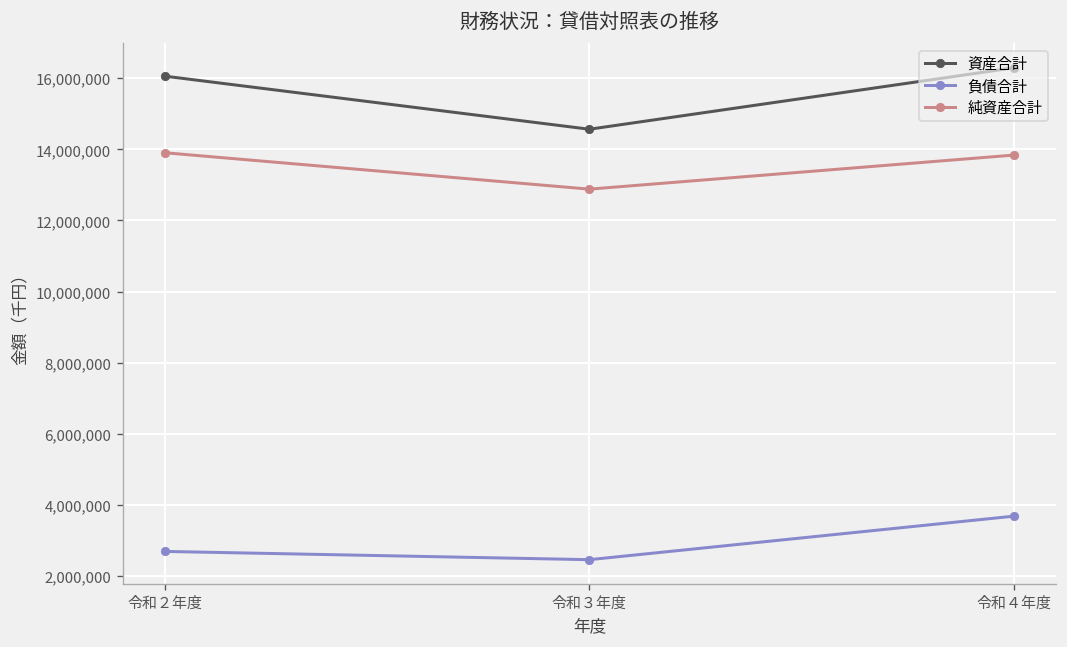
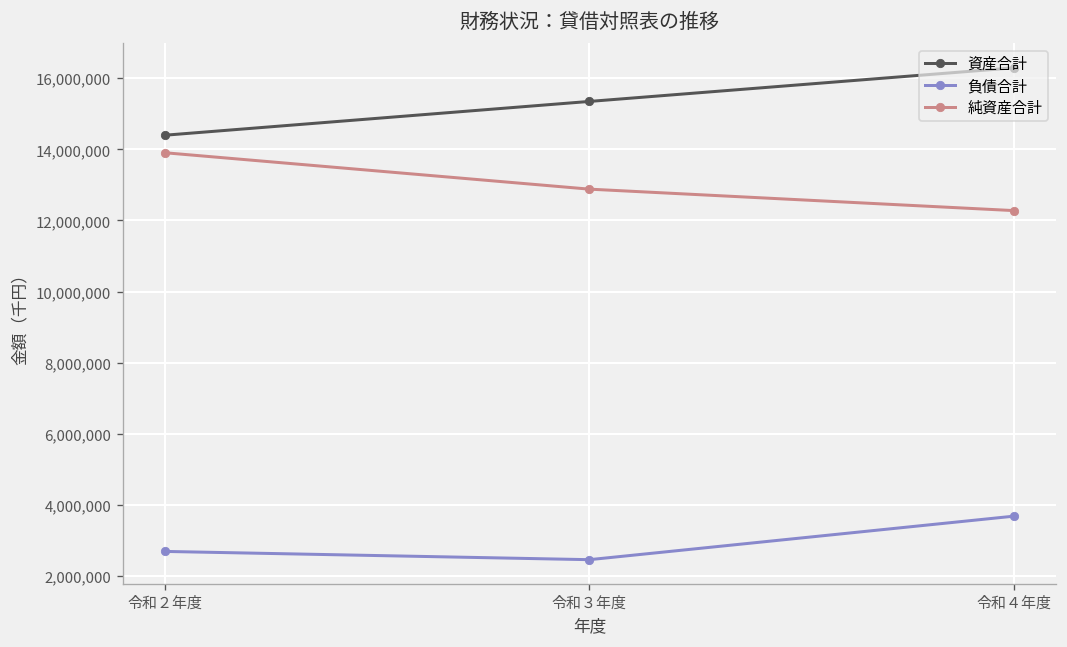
資産合計, 令和２年度: 16,100,000 -> 14,400,000
資産合計, 令和３年度: 14,600,000 -> 15,300,000
純資産合計, 令和４年度: 13,800,000 -> 12,300,000
